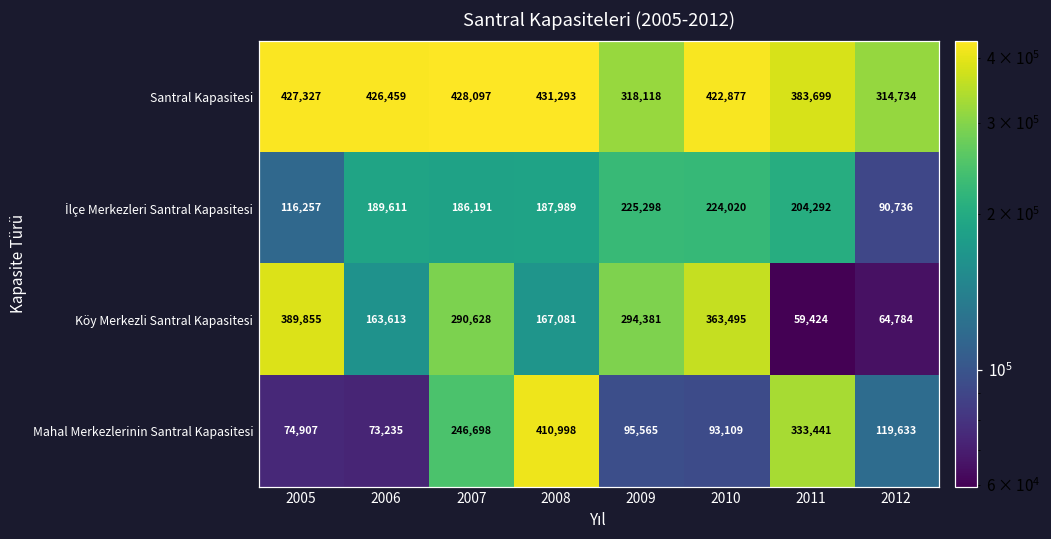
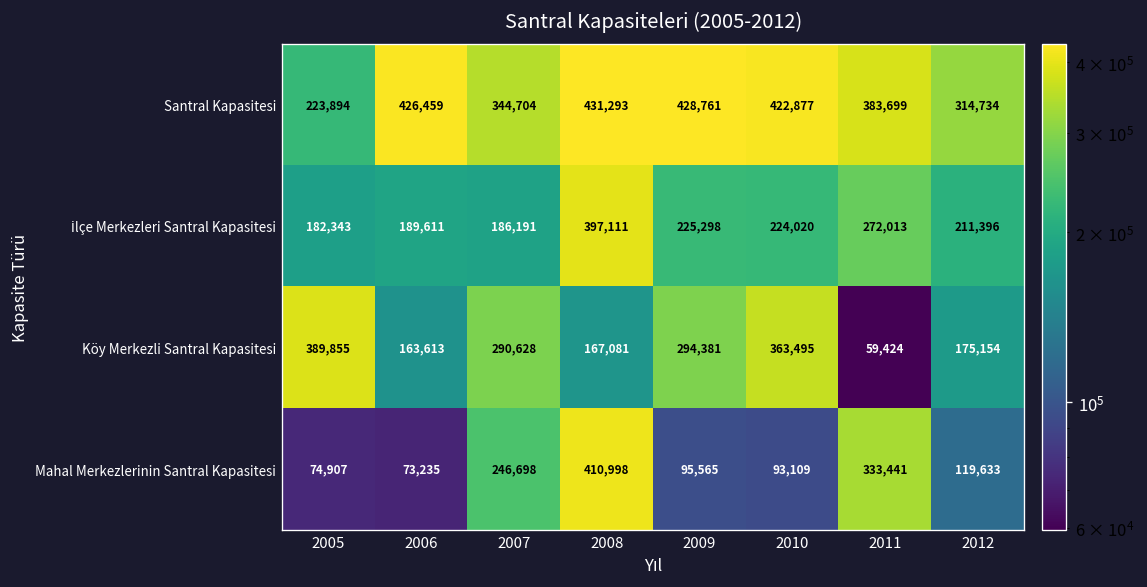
Santral Kapasitesi, 2005: 427,327 -> 223,894
Santral Kapasitesi, 2007: 428,097 -> 344,704
Santral Kapasitesi, 2009: 318,118 -> 428,761
İlçe Merkezleri Santral Kapasitesi, 2005: 116,257 -> 182,343
İlçe Merkezleri Santral Kapasitesi, 2008: 187,989 -> 397,111
İlçe Merkezleri Santral Kapasitesi, 2011: 204,292 -> 272,013
İlçe Merkezleri Santral Kapasitesi, 2012: 90,736 -> 211,396
Köy Merkezli Santral Kapasitesi, 2012: 64,784 -> 175,154
